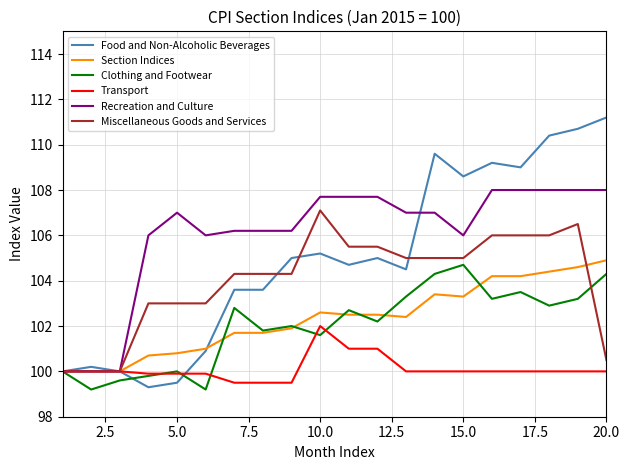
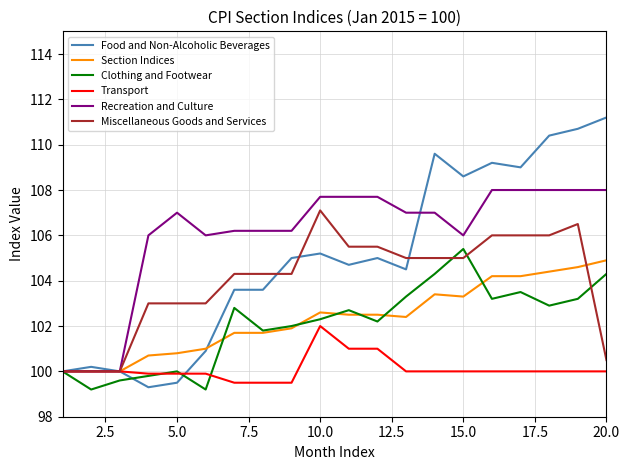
Clothing and Footwear, 10.0: 101.6 -> 102.3
Clothing and Footwear, 15.0: 104.7 -> 105.4
